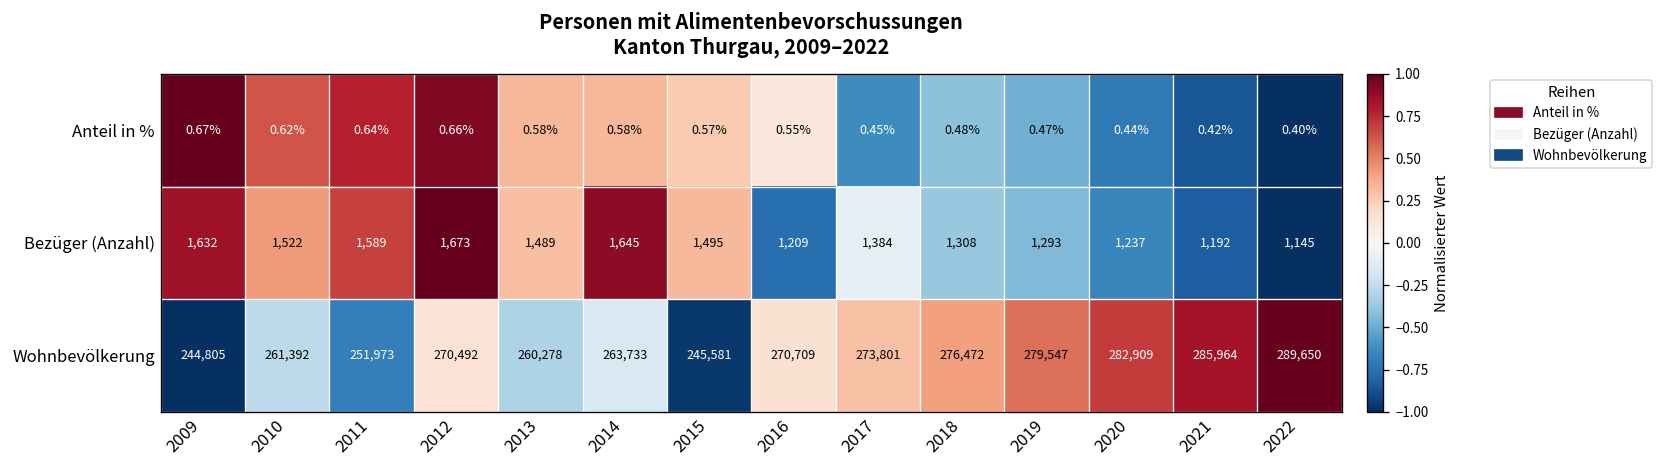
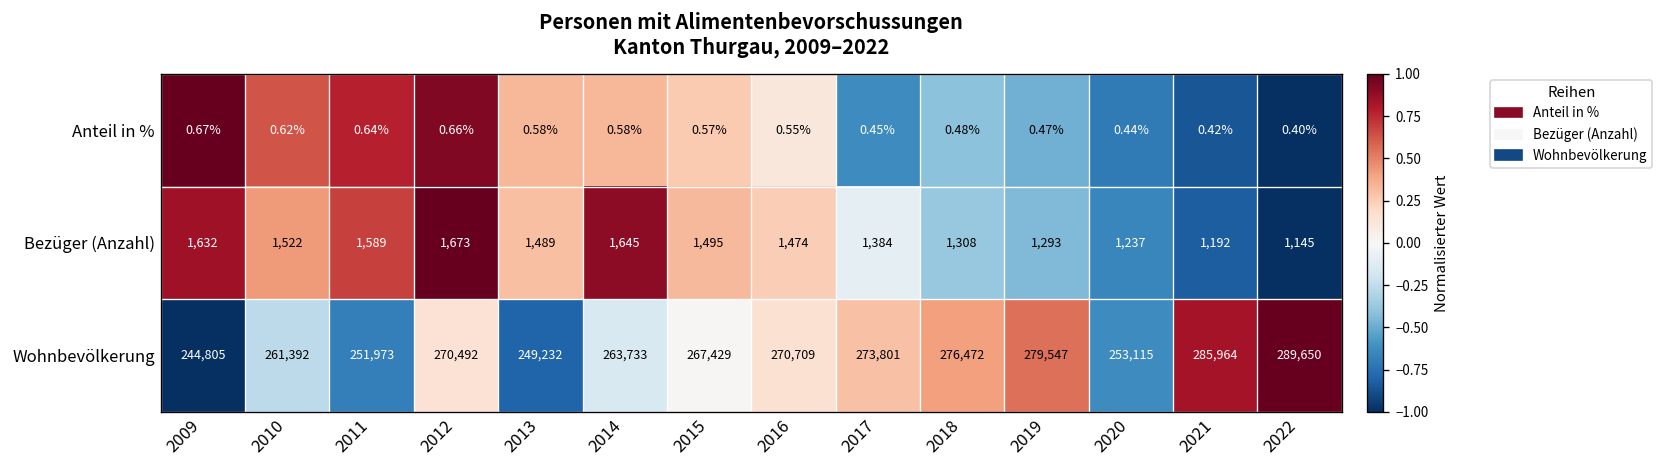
Bezüger (Anzahl), 2016: 1,209 -> 1,474
Wohnbevölkerung, 2013: 260,278 -> 249,232
Wohnbevölkerung, 2015: 245,581 -> 267,429
Wohnbevölkerung, 2020: 282,909 -> 253,115
